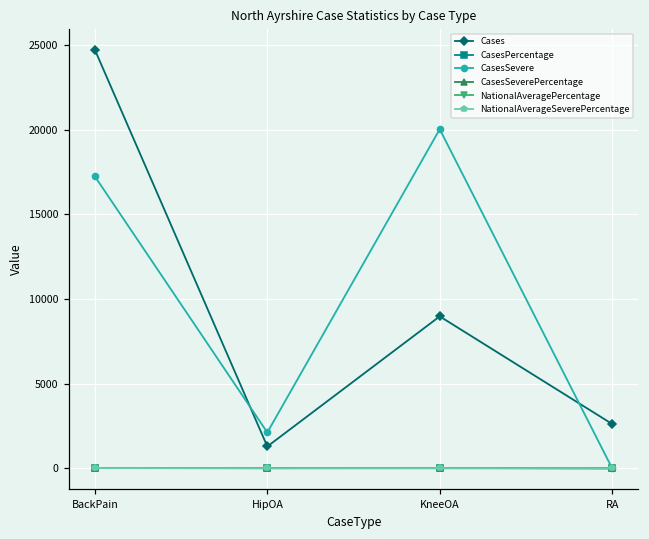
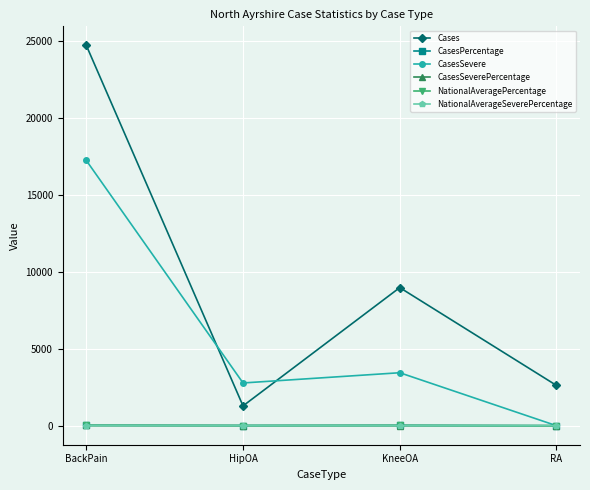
CasesSevere, HipOA: 2100 -> 2800
CasesSevere, KneeOA: 20000 -> 3400
